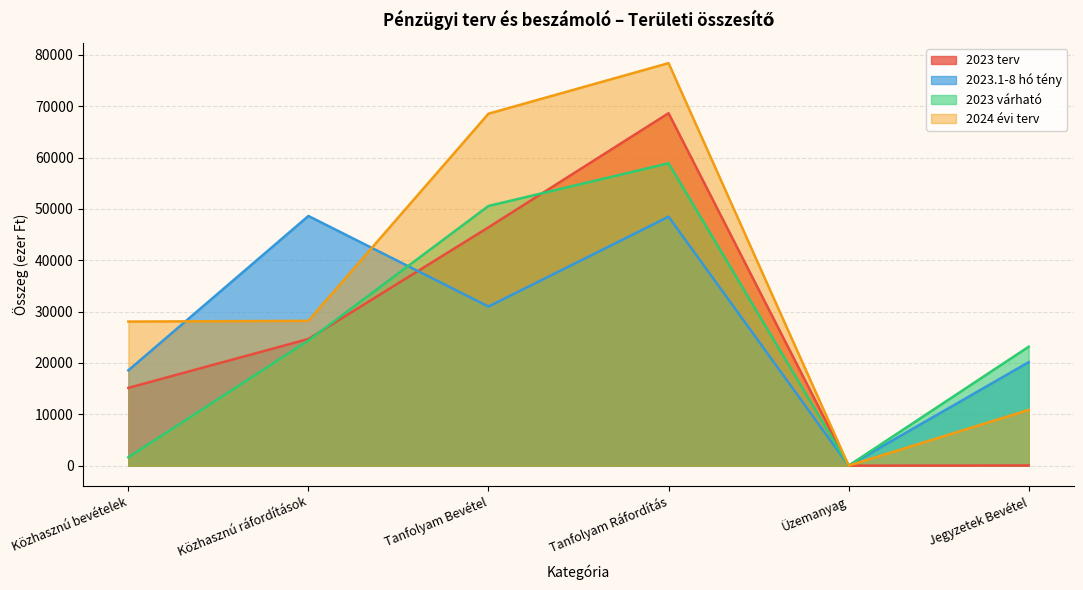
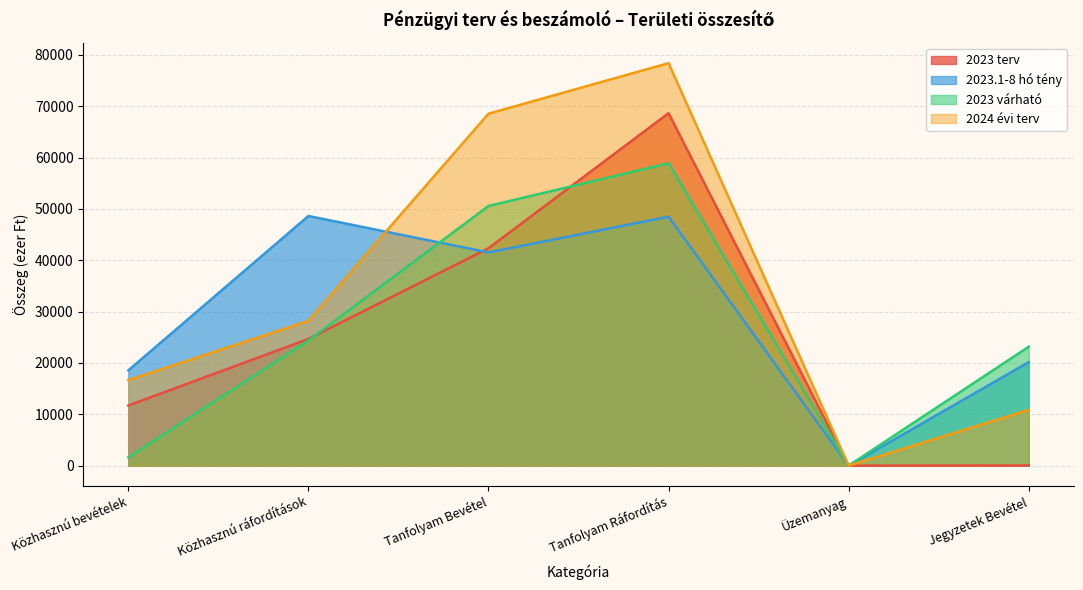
2023 terv, Közhasznú bevételek: 15000 -> 12000
2024 évi terv, Közhasznú bevételek: 28000 -> 17000
2023 terv, Tanfolyam Bevétel: 46000 -> 42000
2023.1-8 hó tény, Tanfolyam Bevétel: 31000 -> 42000
